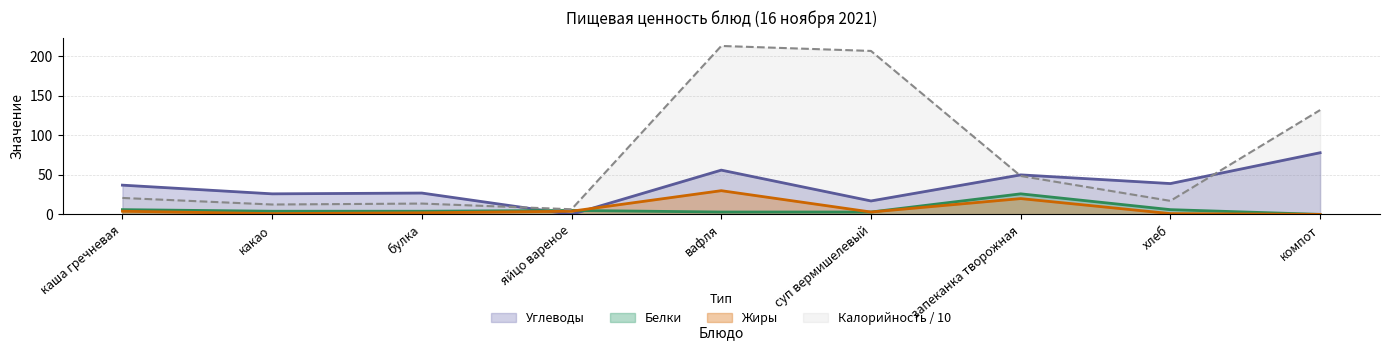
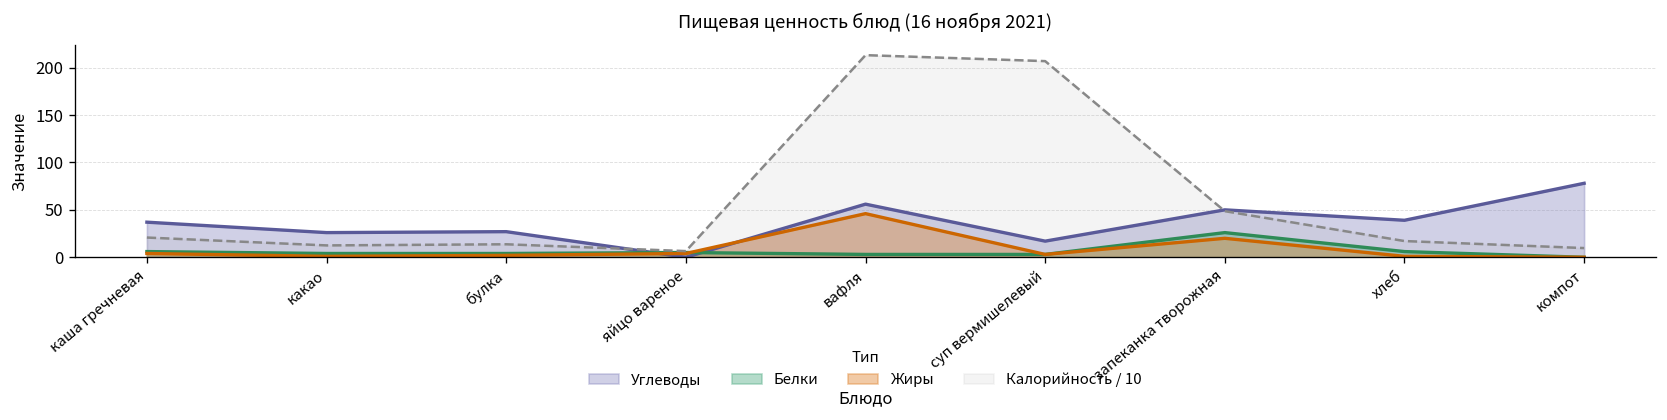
Жиры, вафля: 30 -> 50
Калорийность / 10, компот: 130 -> 10
